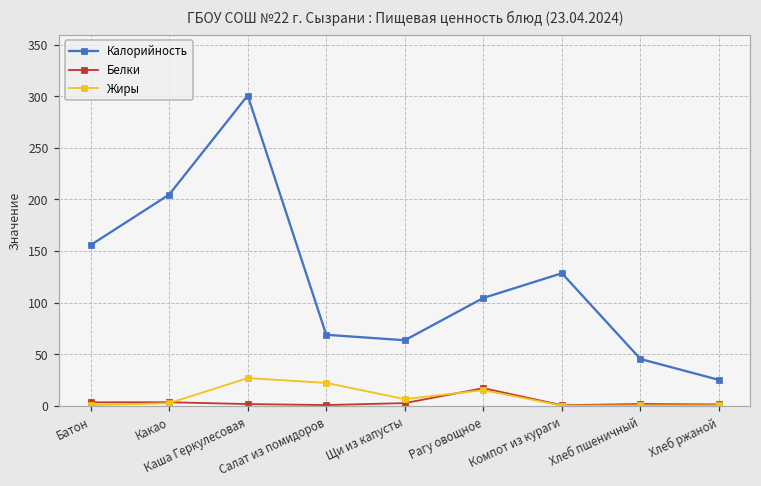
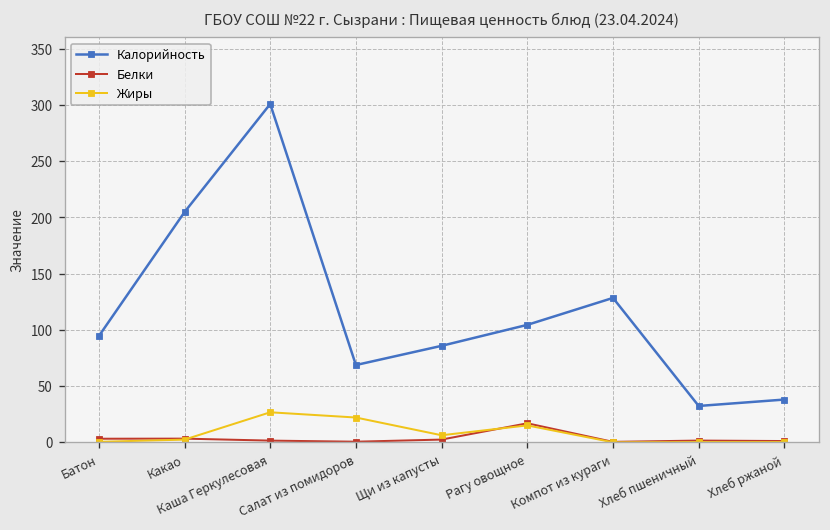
Калорийность, Батон: 160 -> 90
Калорийность, Щи из капусты: 60 -> 90
Калорийность, Хлеб пшеничный: 50 -> 30
Калорийность, Хлеб ржаной: 20 -> 40
